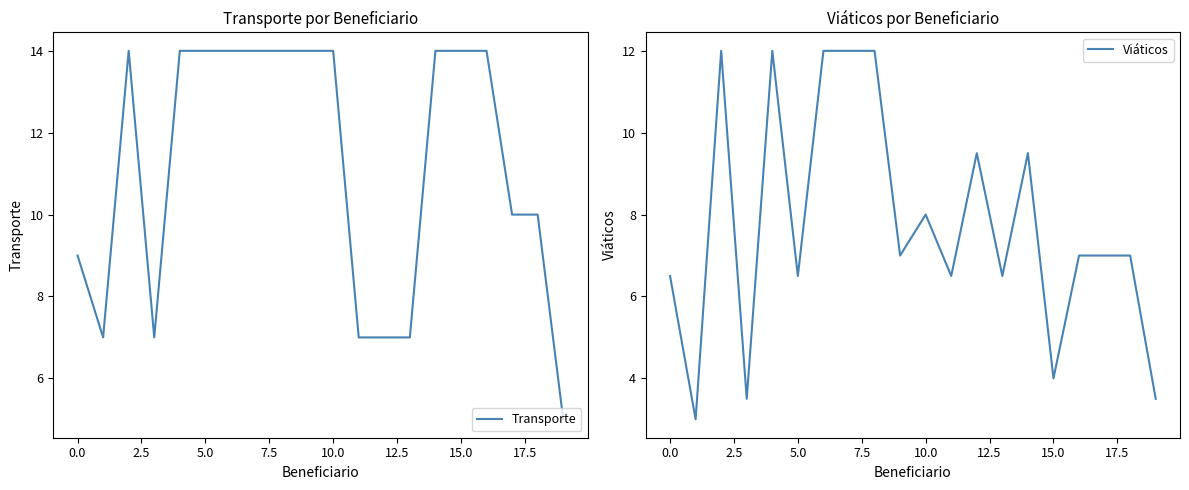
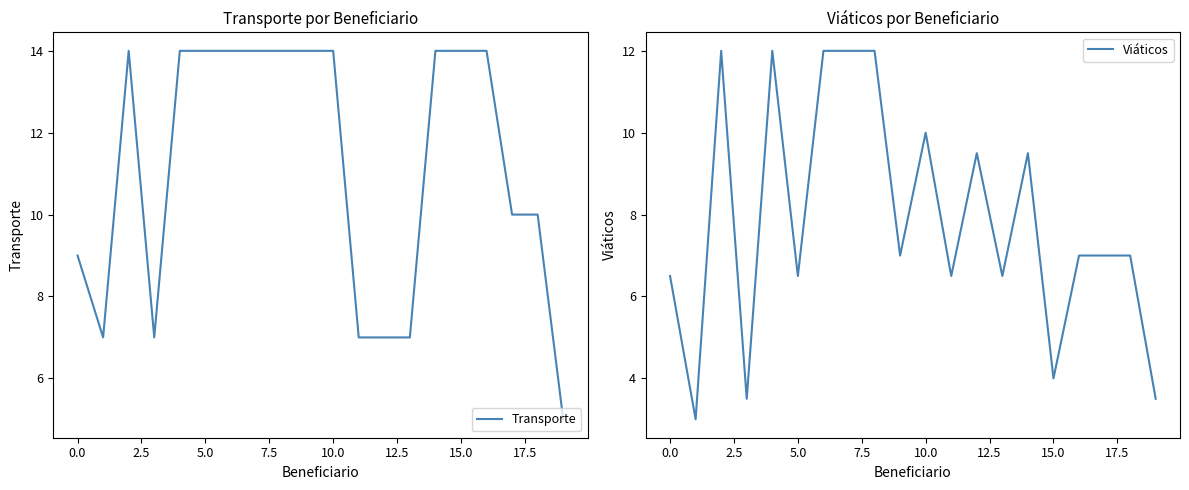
Viáticos por Beneficiario, 10.0: 8 -> 10
